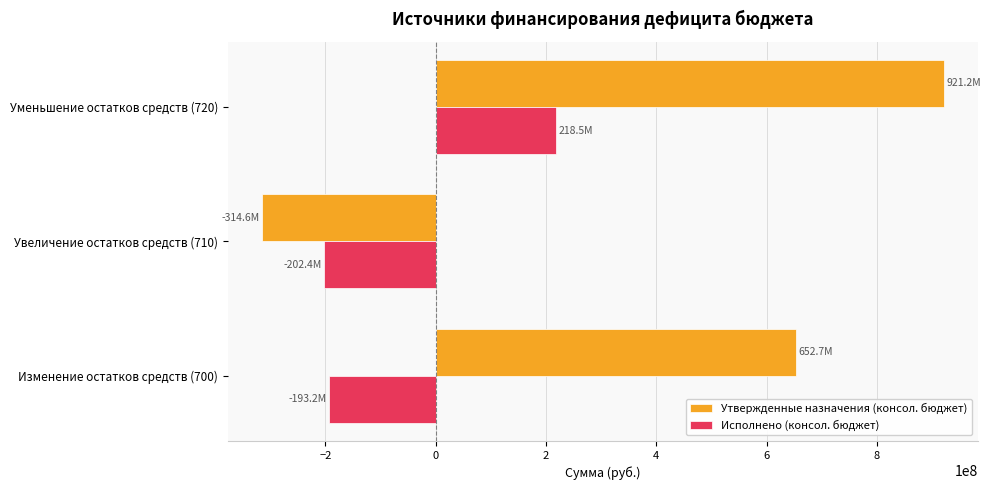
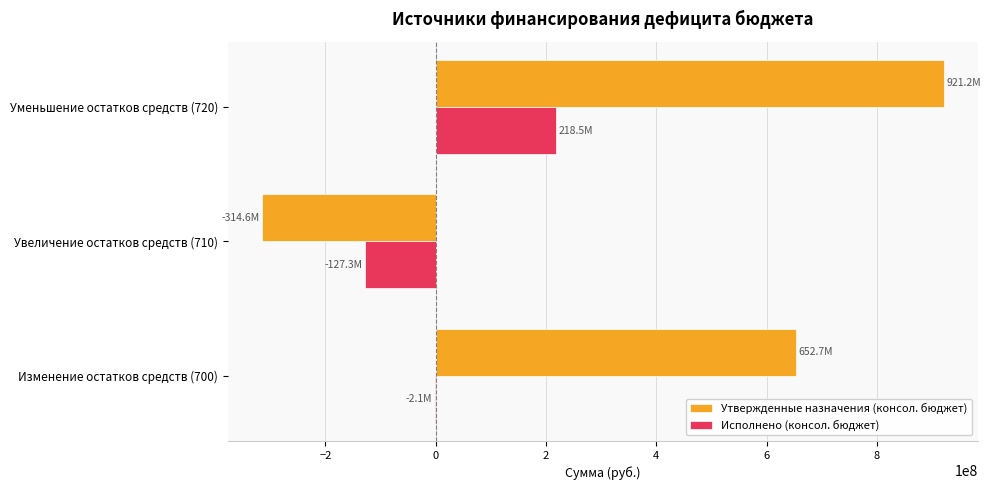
Исполнено (консол. бюджет), Увеличение остатков средств (710): -202.4M -> -127.3M
Исполнено (консол. бюджет), Изменение остатков средств (700): -193.2M -> -2.1M
